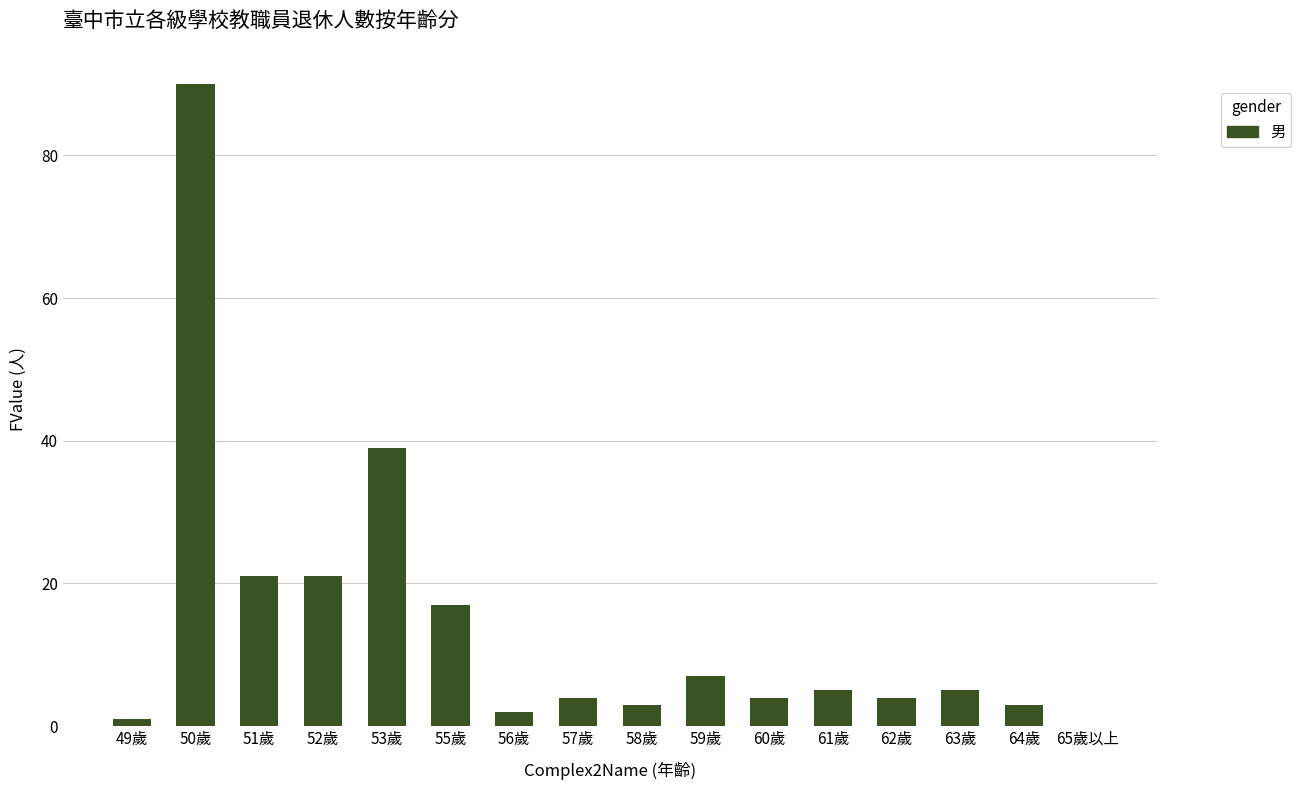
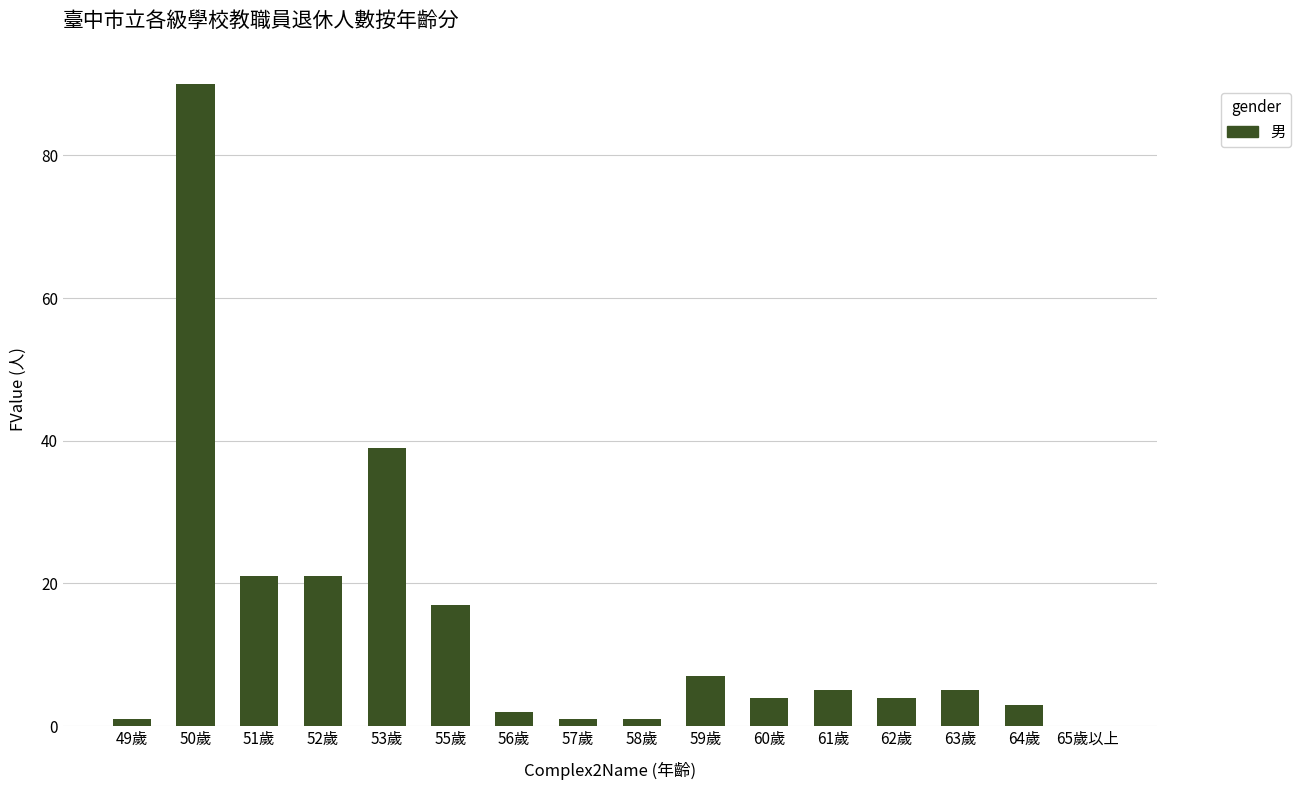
57歲: 4 -> 1
58歲: 3 -> 1
